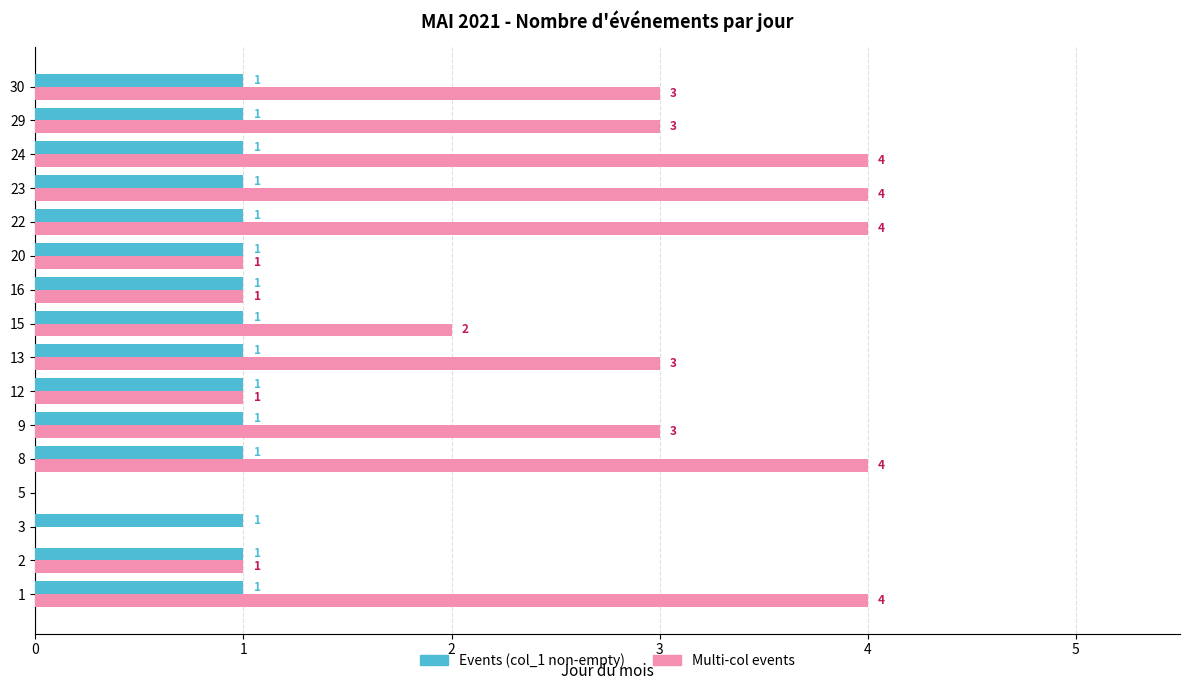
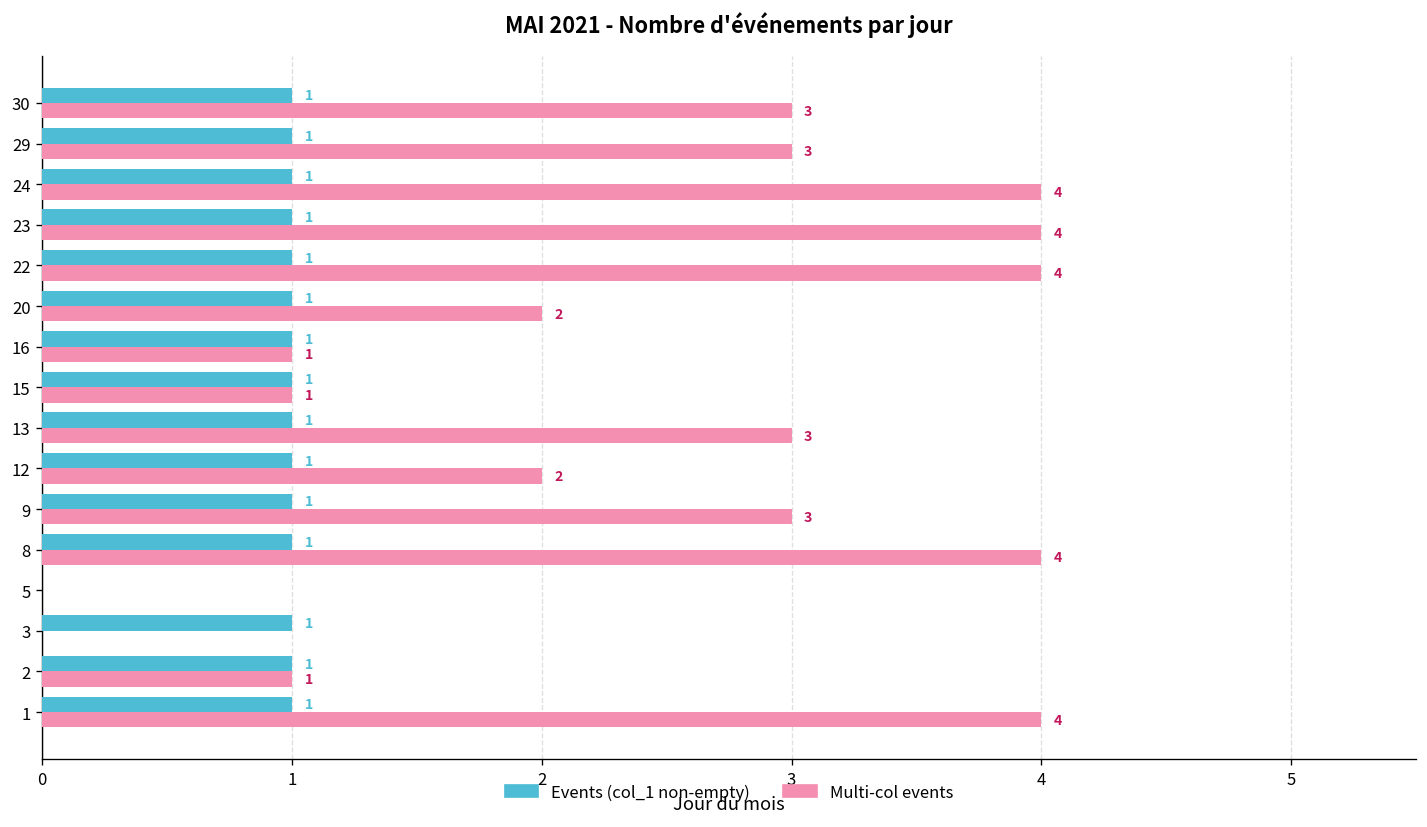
Multi-col events, 20: 1 -> 2
Multi-col events, 15: 2 -> 1
Multi-col events, 12: 1 -> 2
